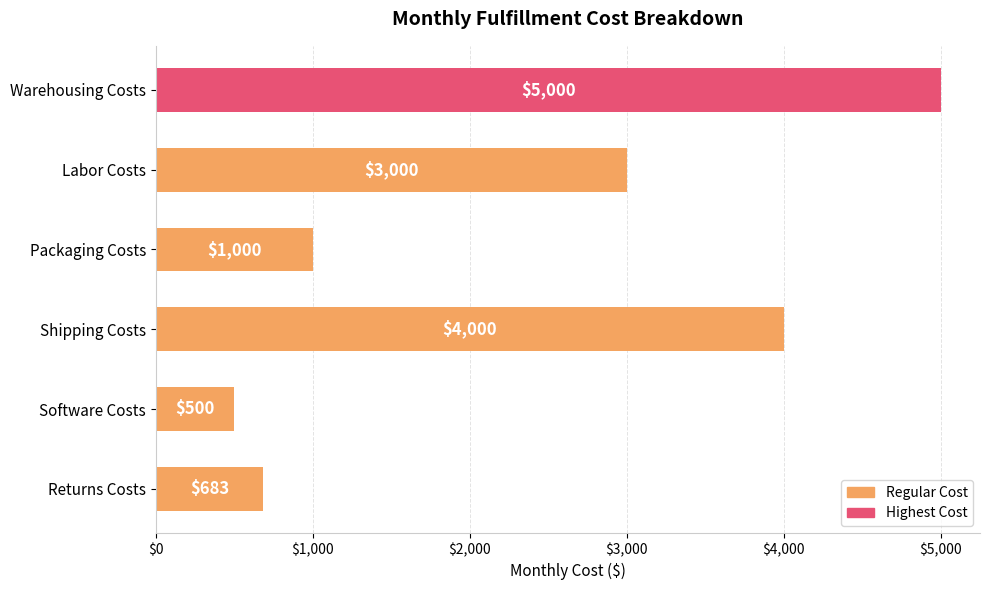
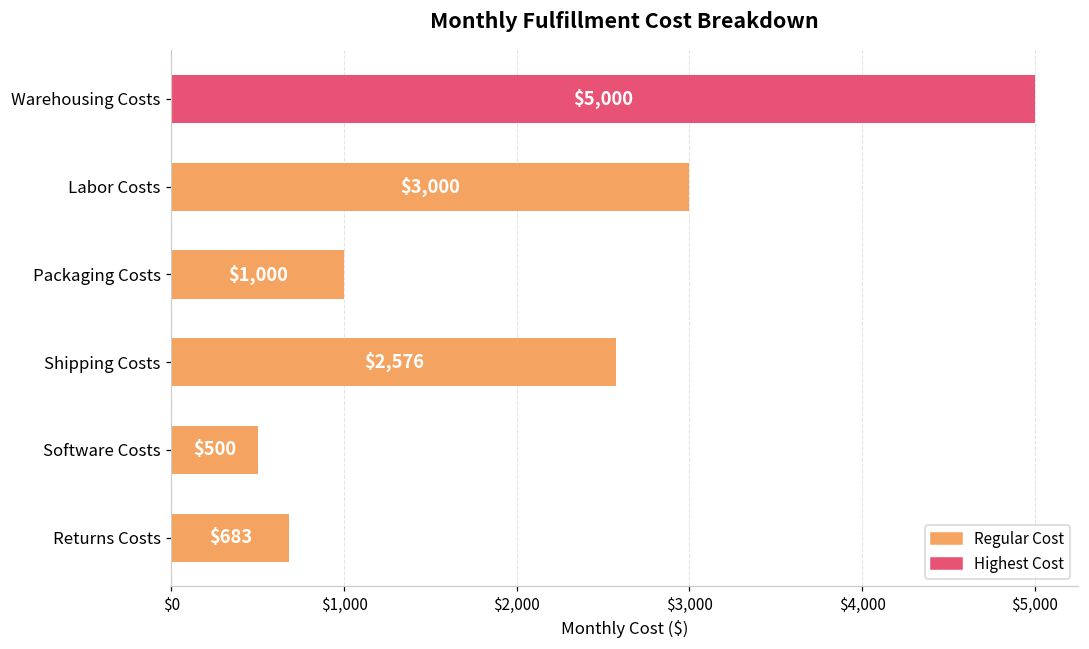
Shipping Costs: $4,000 -> $2,576
